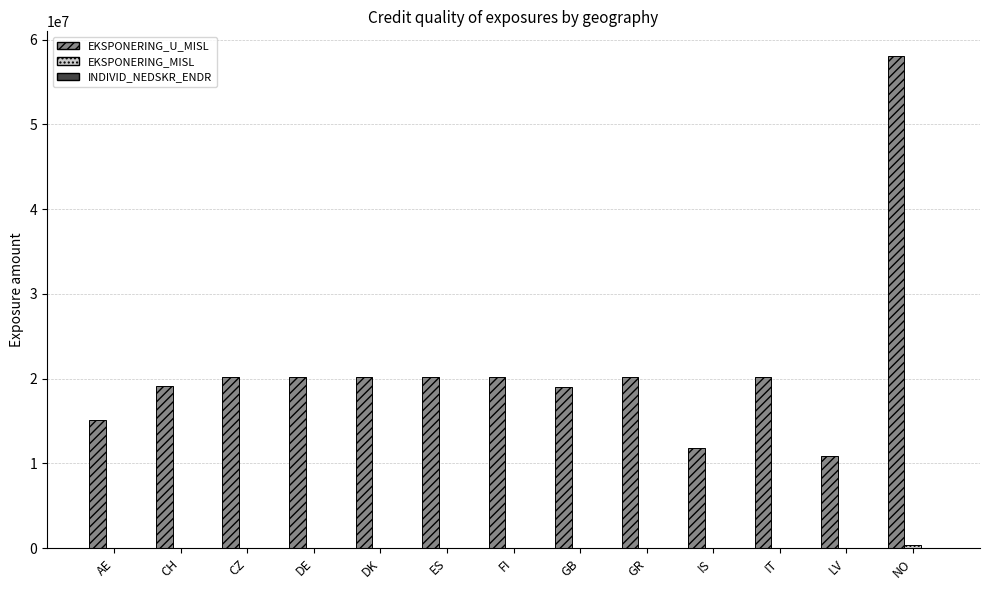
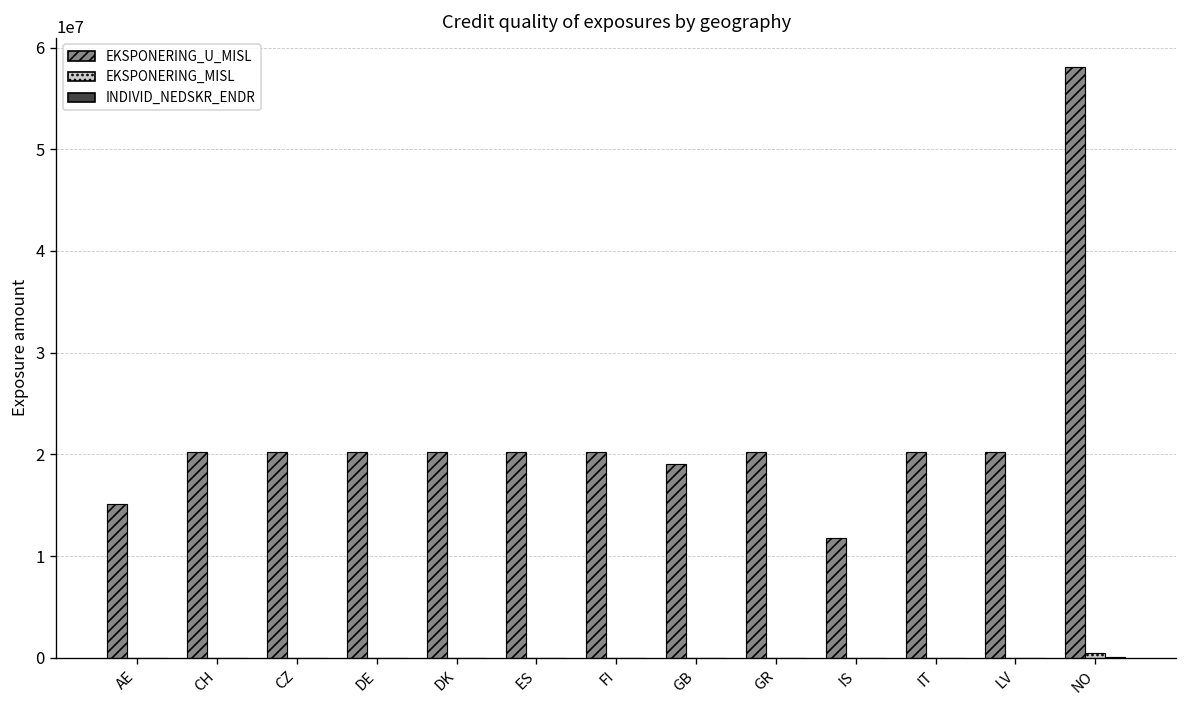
EKSPONERING_U_MISL, CH: 19000000 -> 20000000
EKSPONERING_U_MISL, LV: 11000000 -> 20000000
